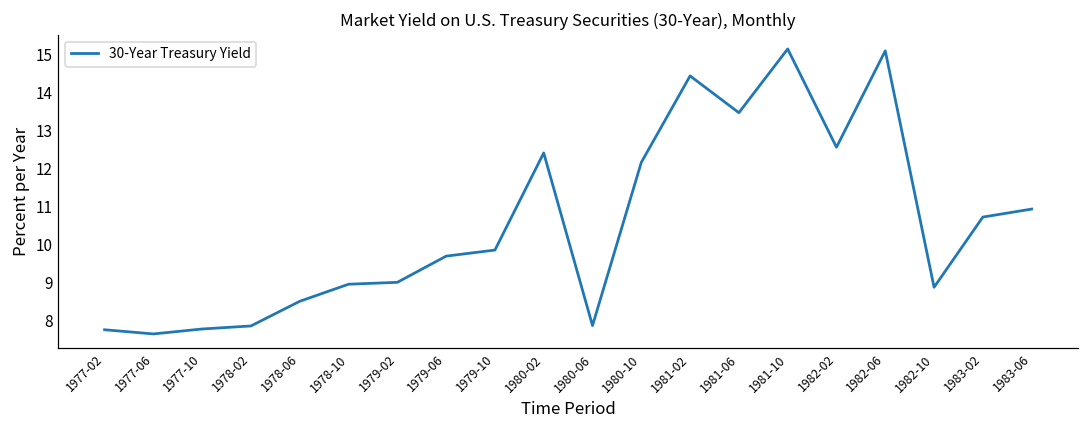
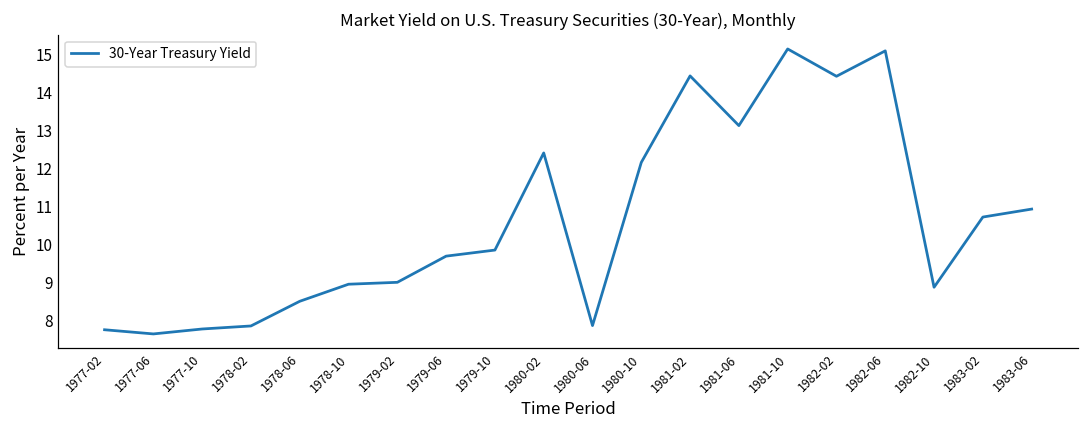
1981-06: 13.5 -> 13.1
1982-02: 12.6 -> 14.4
